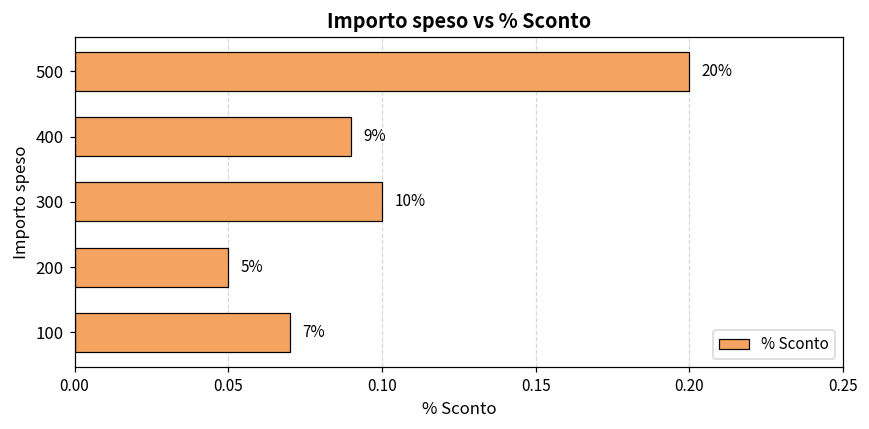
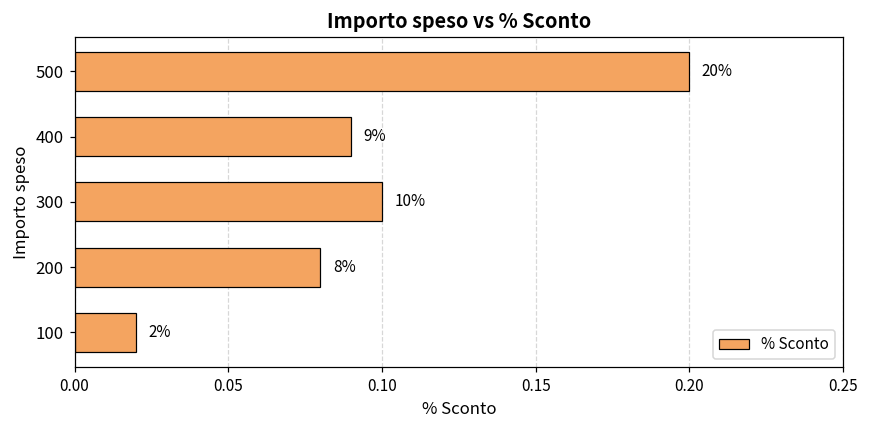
200: 5% -> 8%
100: 7% -> 2%
